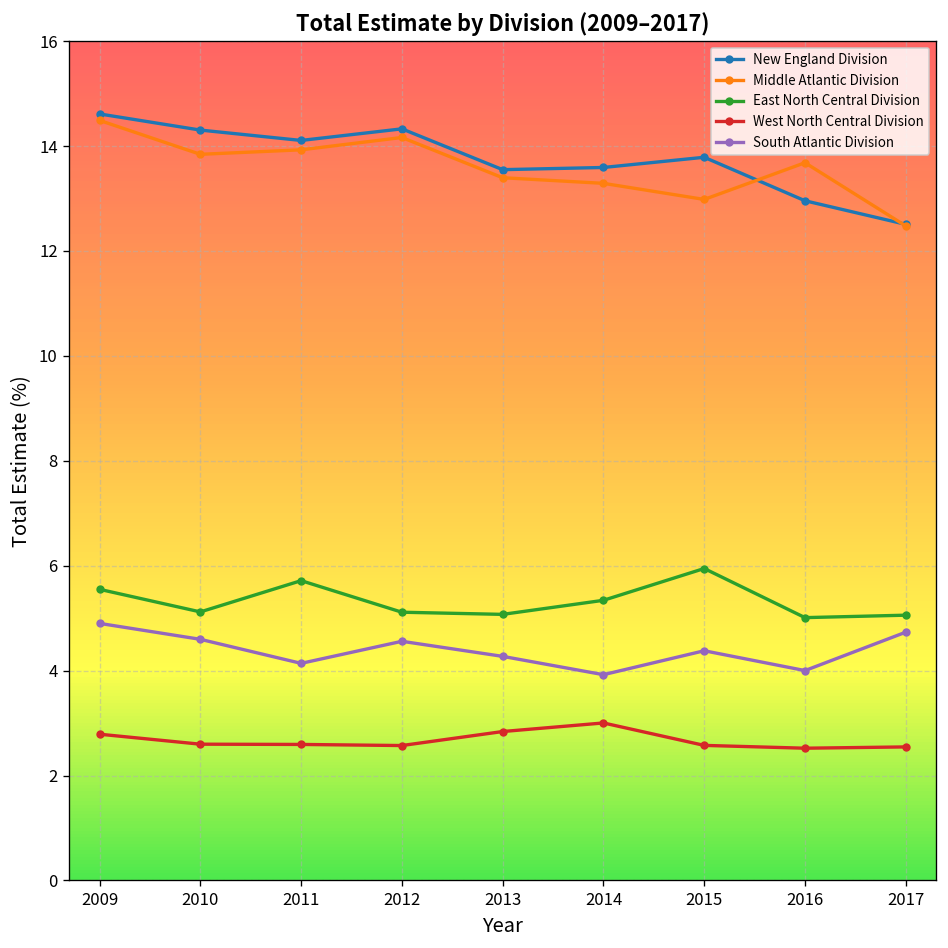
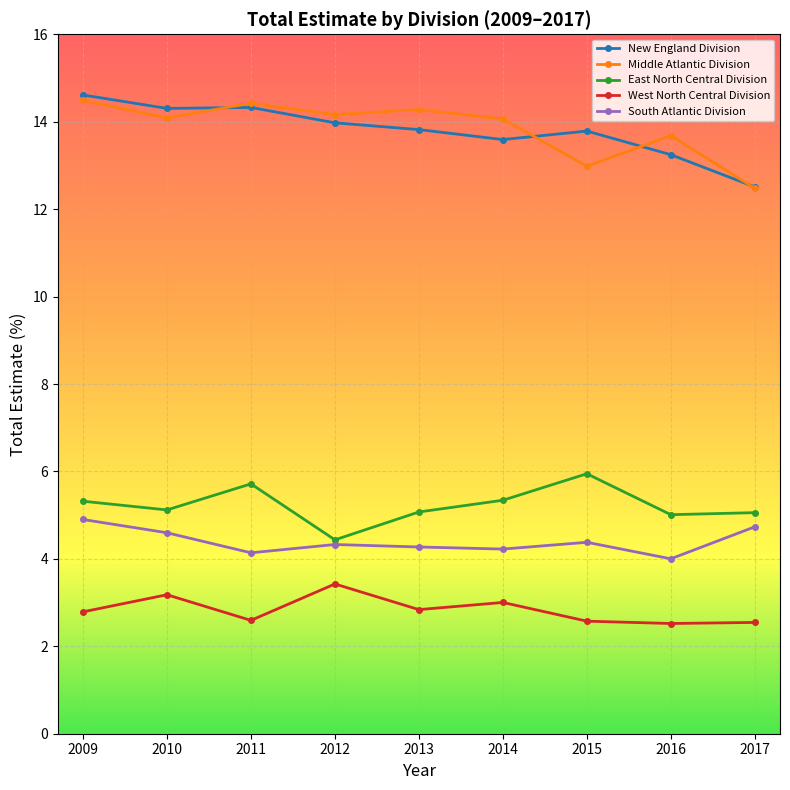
East North Central Division, 2009: 5.6 -> 5.3
Middle Atlantic Division, 2010: 13.8 -> 14.1
West North Central Division, 2010: 2.6 -> 3.2
New England Division, 2011: 14.1 -> 14.3
Middle Atlantic Division, 2011: 13.9 -> 14.4
New England Division, 2012: 14.3 -> 14.0
East North Central Division, 2012: 5.1 -> 4.4
West North Central Division, 2012: 2.6 -> 3.4
South Atlantic Division, 2012: 4.6 -> 4.3
New England Division, 2013: 13.6 -> 13.8
Middle Atlantic Division, 2013: 13.4 -> 14.3
Middle Atlantic Division, 2014: 13.3 -> 14.1
South Atlantic Division, 2014: 3.9 -> 4.2
New England Division, 2016: 13.0 -> 13.2
